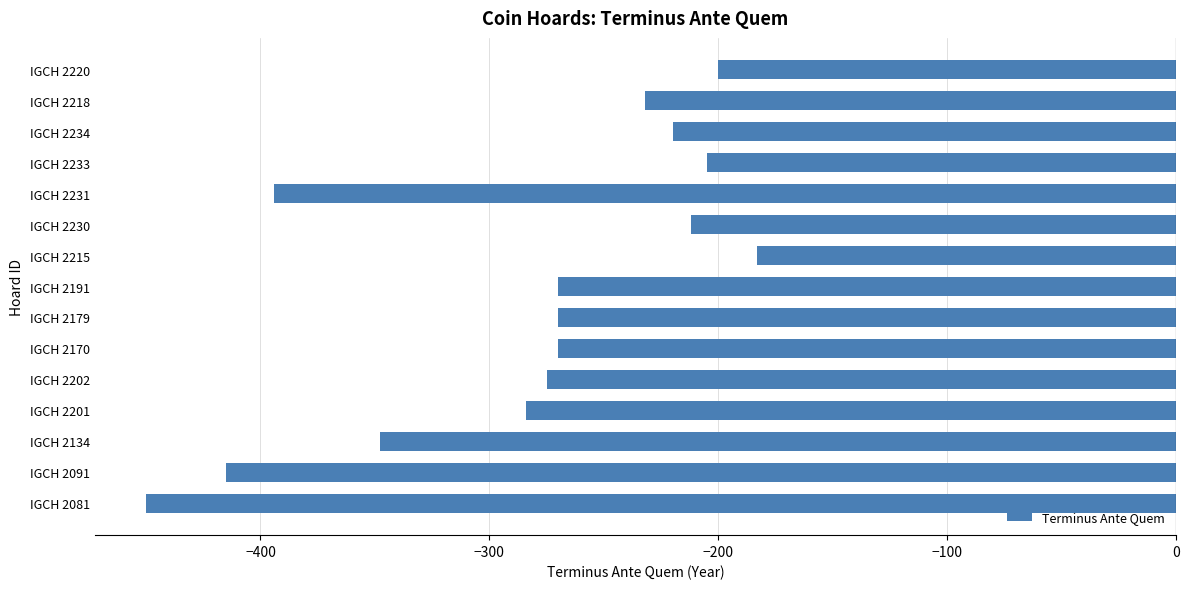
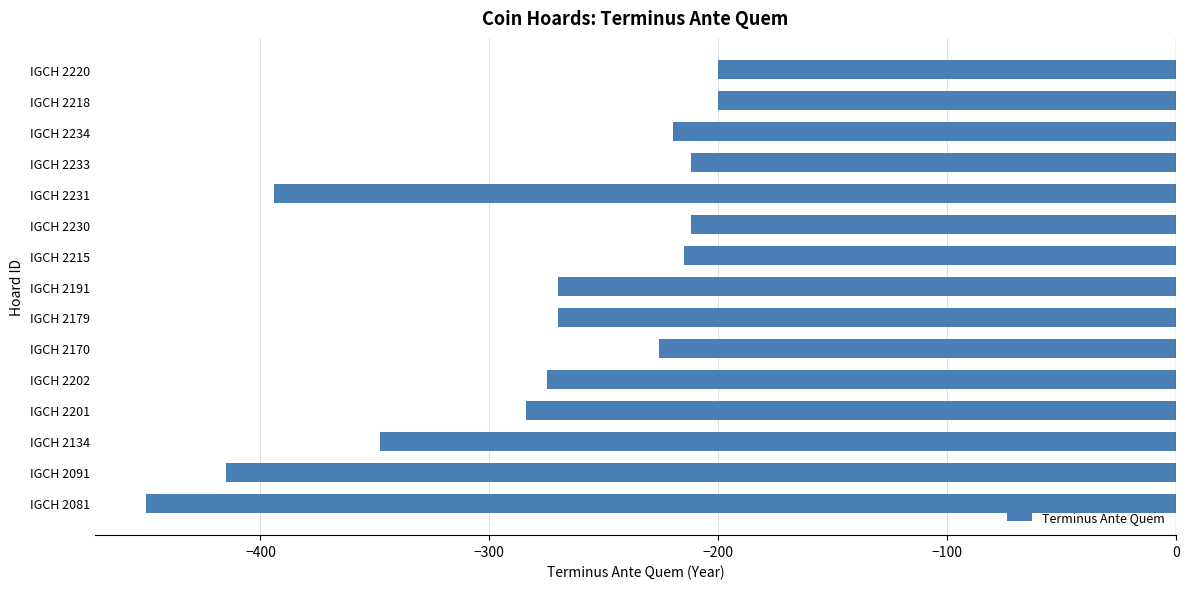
IGCH 2218: -232 -> -200
IGCH 2233: -205 -> -212
IGCH 2215: -183 -> -215
IGCH 2170: -270 -> -226
